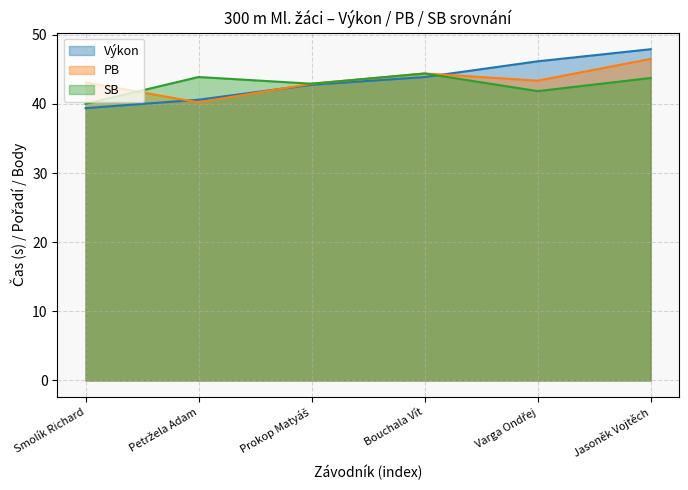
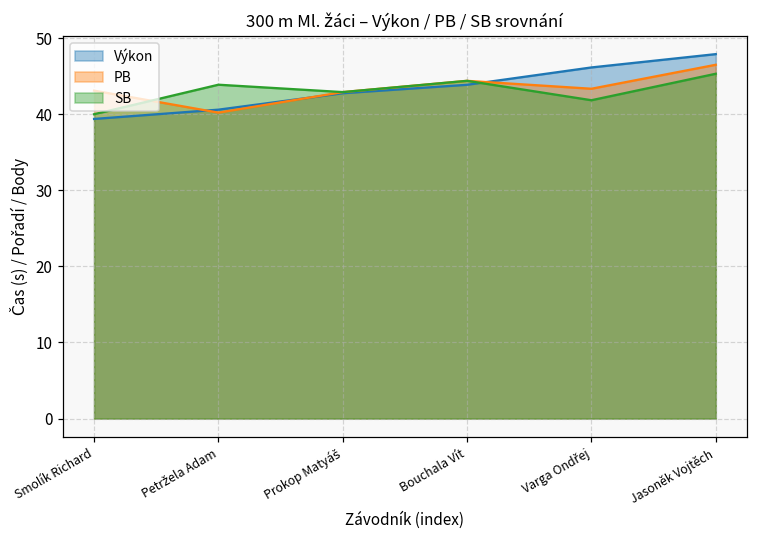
SB, Jasoněk Vojtěch: 44 -> 45
